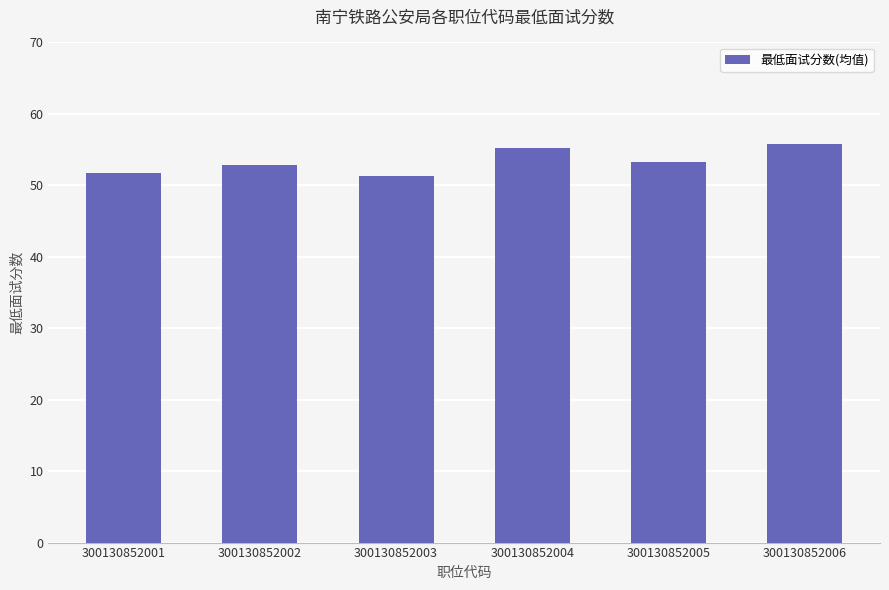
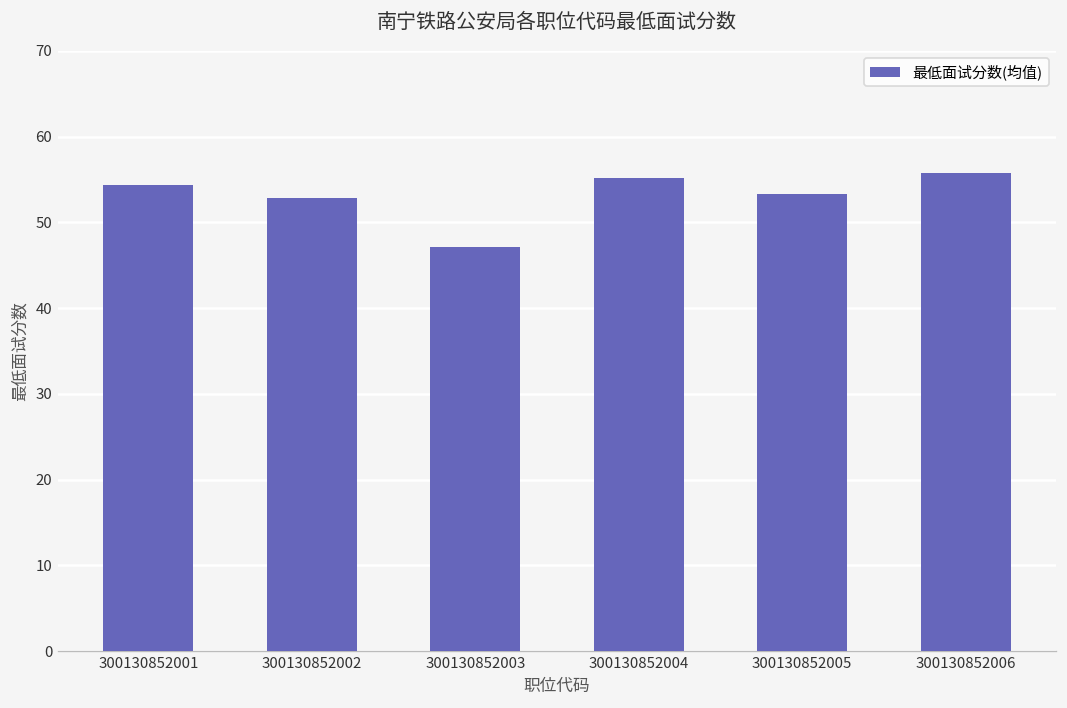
300130852001: 52 -> 54
300130852003: 51 -> 47
